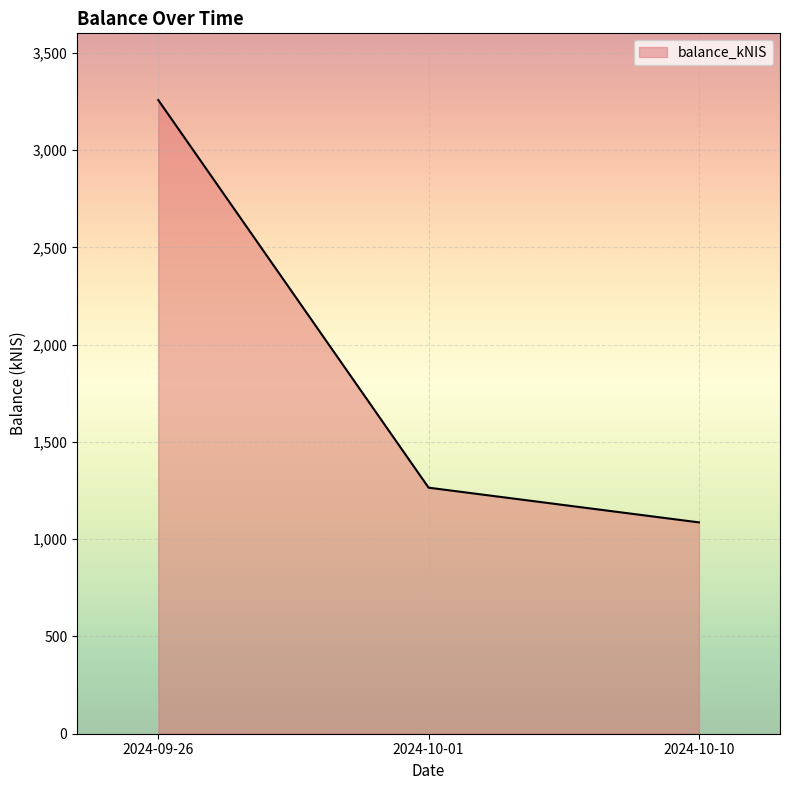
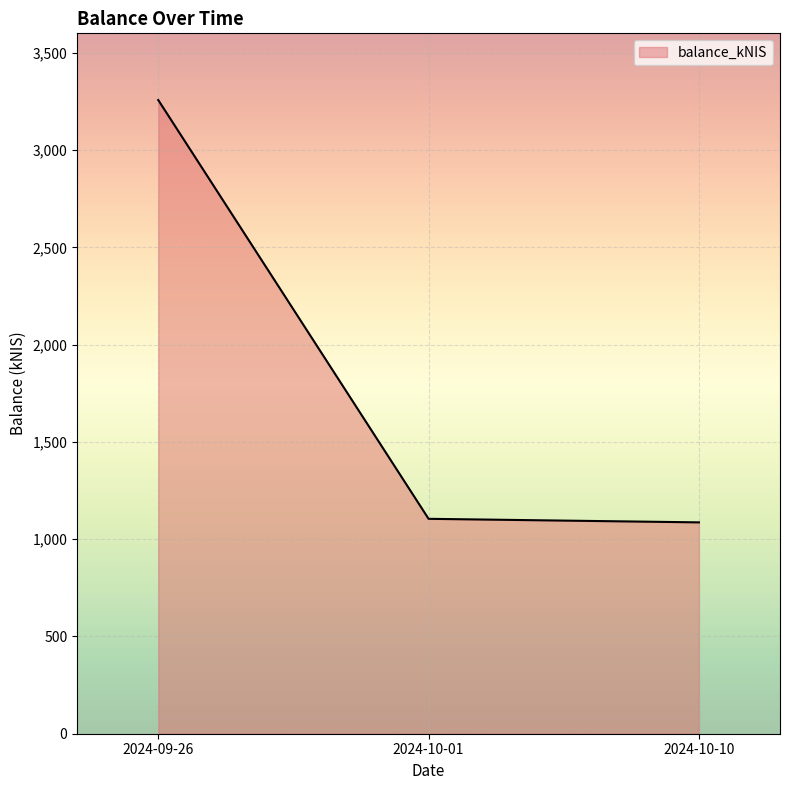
2024-10-01: 1,260 -> 1,100
